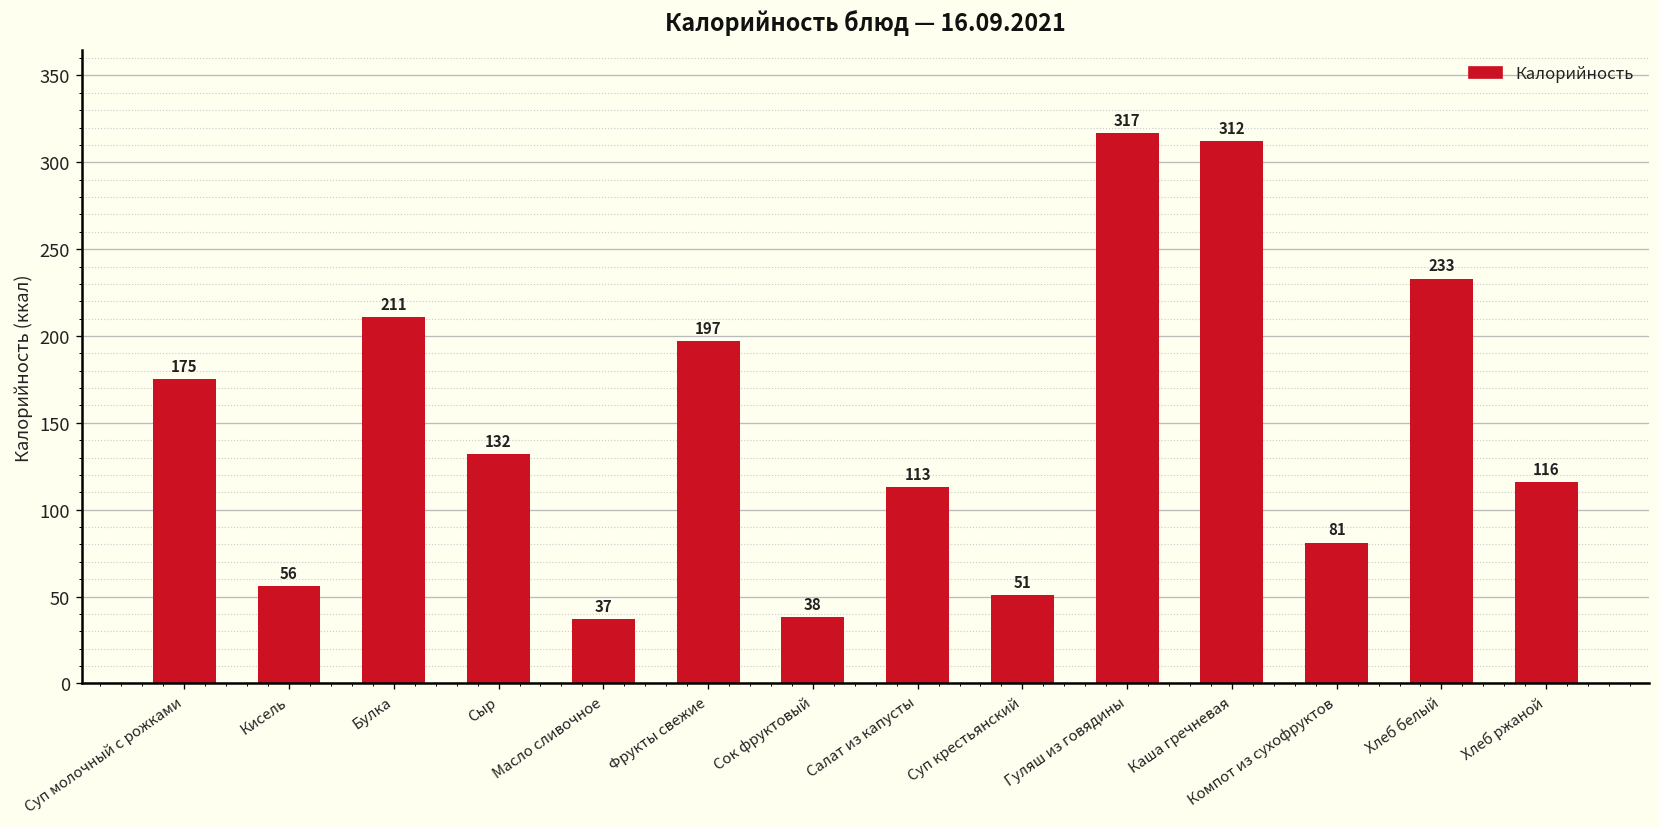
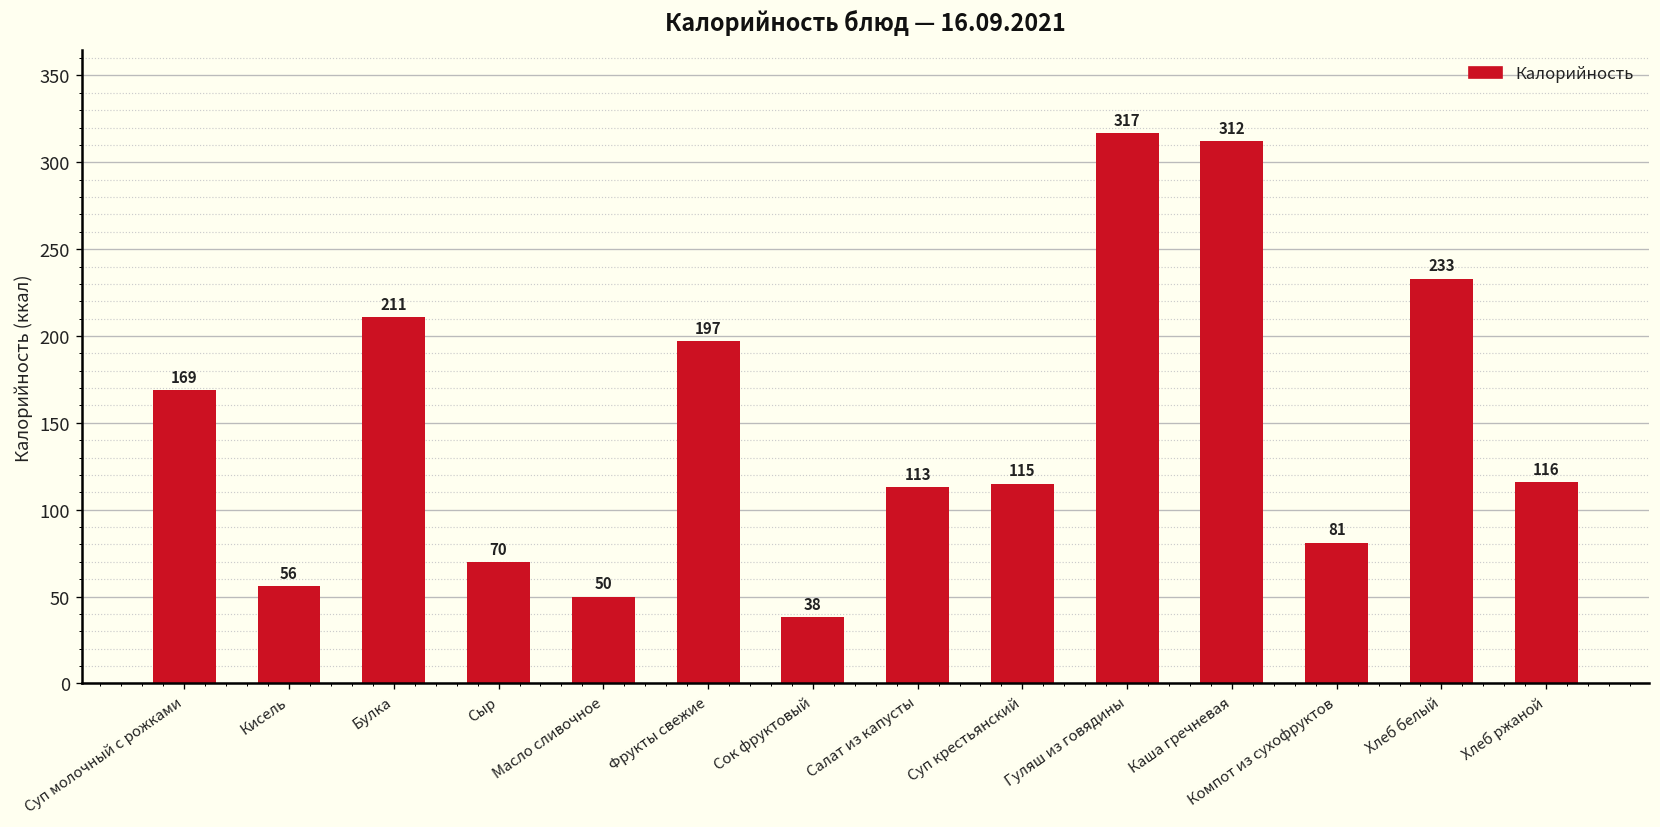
Суп молочный с рожками: 175 -> 169
Сыр: 132 -> 70
Масло сливочное: 37 -> 50
Суп крестьянский: 51 -> 115
